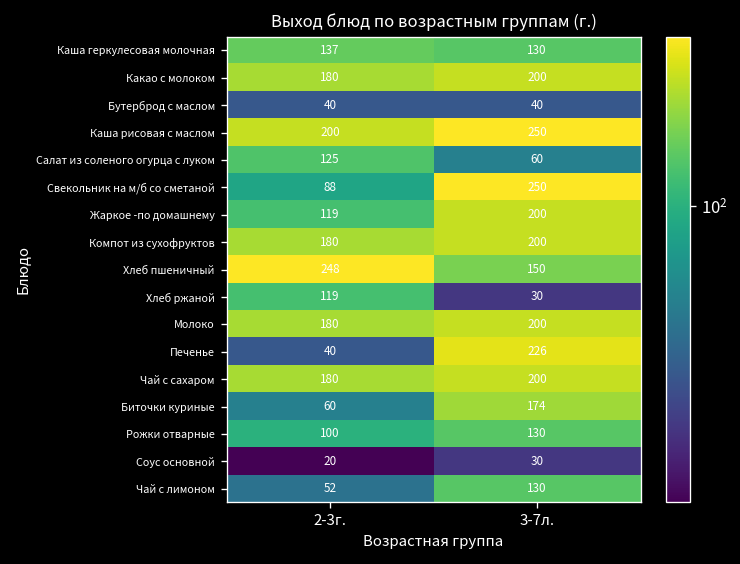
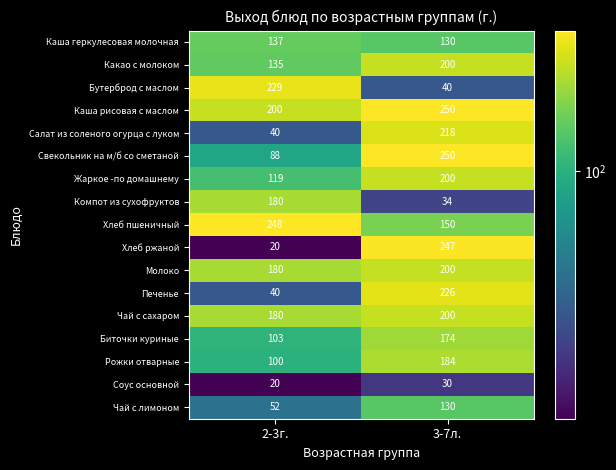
Какао с молоком, 2-3г.: 180 -> 135
Бутерброд с маслом, 2-3г.: 40 -> 229
Салат из соленого огурца с луком, 2-3г.: 125 -> 40
Салат из соленого огурца с луком, 3-7л.: 60 -> 218
Компот из сухофруктов, 3-7л.: 200 -> 34
Хлеб ржаной, 2-3г.: 119 -> 20
Хлеб ржаной, 3-7л.: 30 -> 247
Биточки куриные, 2-3г.: 60 -> 103
Рожки отварные, 3-7л.: 130 -> 184
